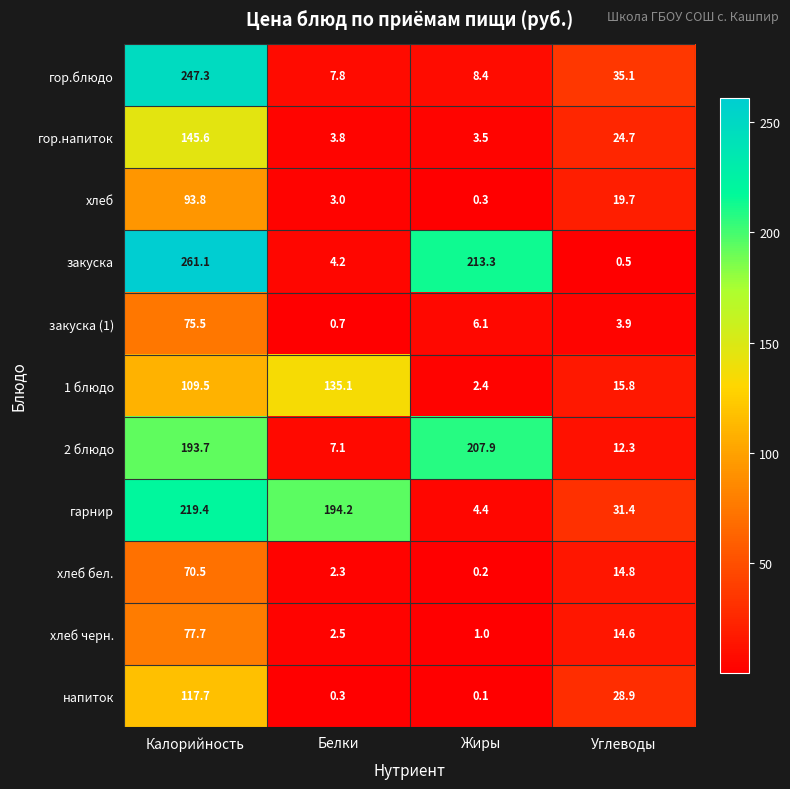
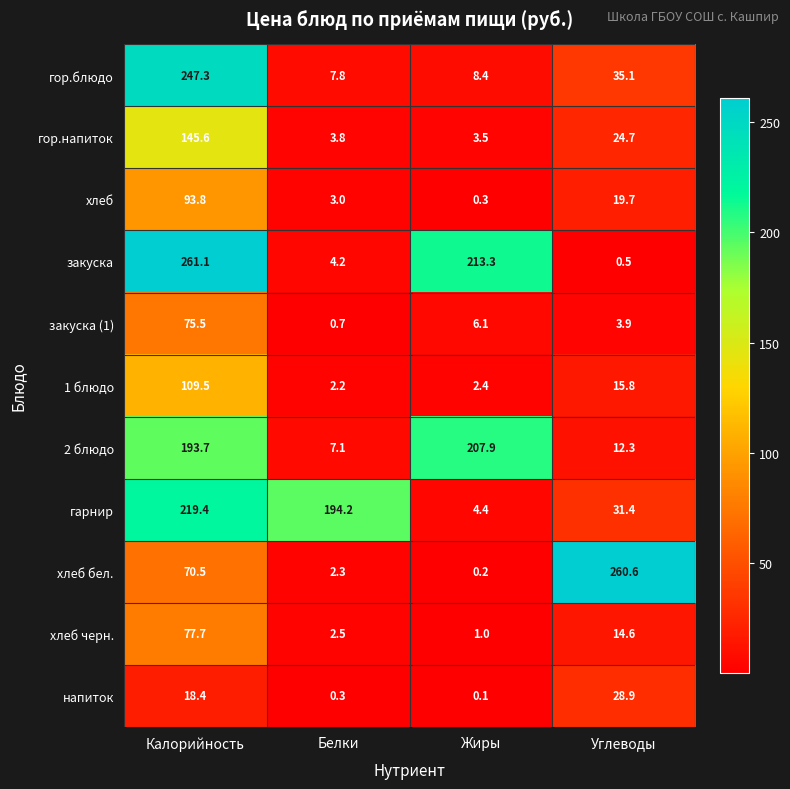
1 блюдо, Белки: 135.1 -> 2.2
хлеб бел., Углеводы: 14.8 -> 260.6
напиток, Калорийность: 117.7 -> 18.4
